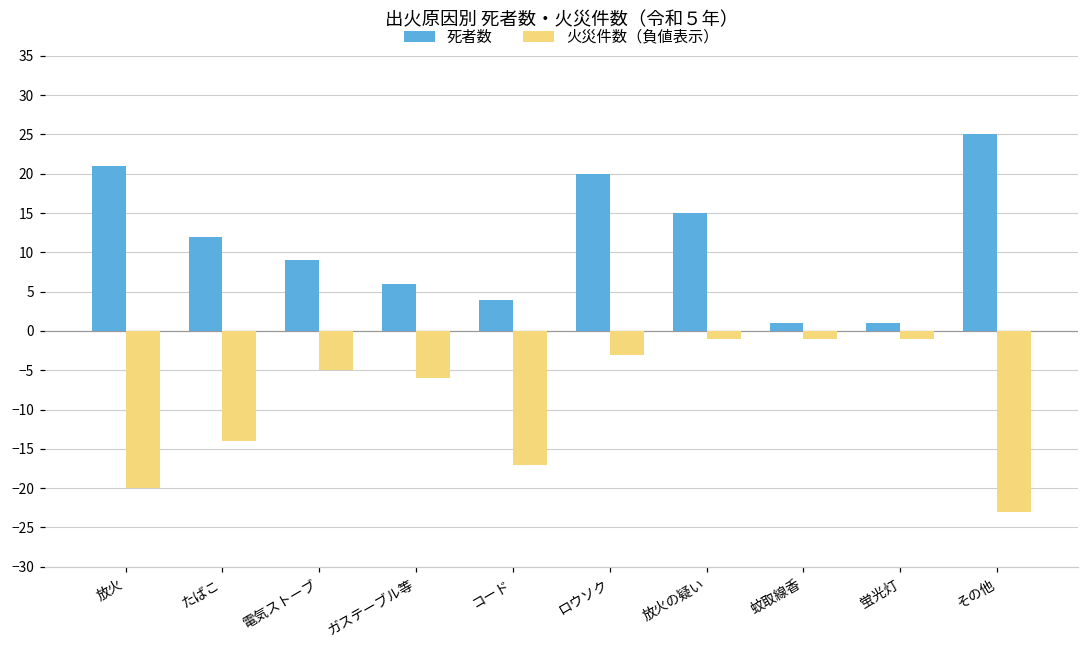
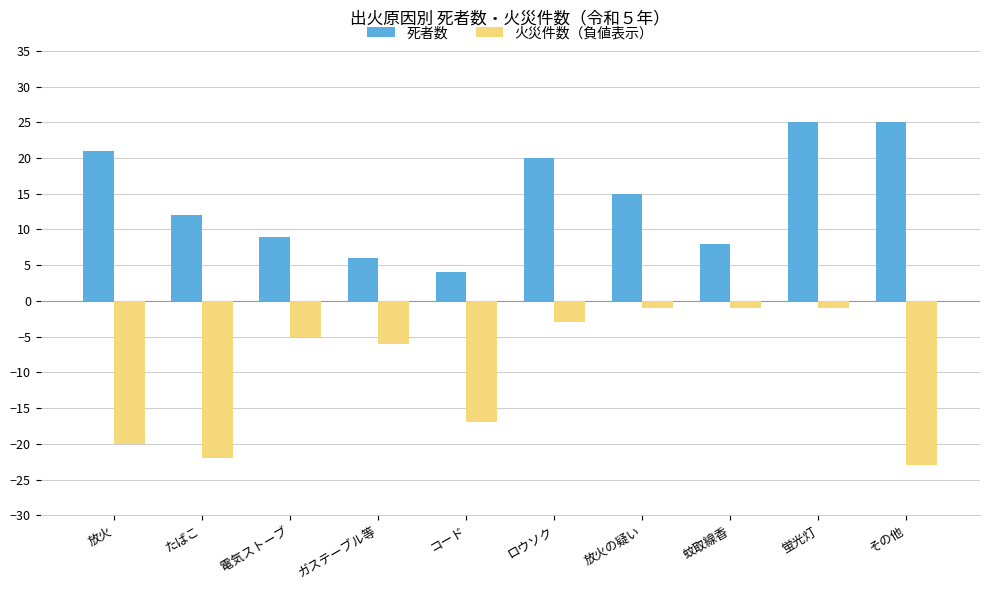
火災件数（負値表示）, たばこ: -14 -> -22
死者数, 蚊取線香: 1 -> 8
死者数, 蛍光灯: 1 -> 25
